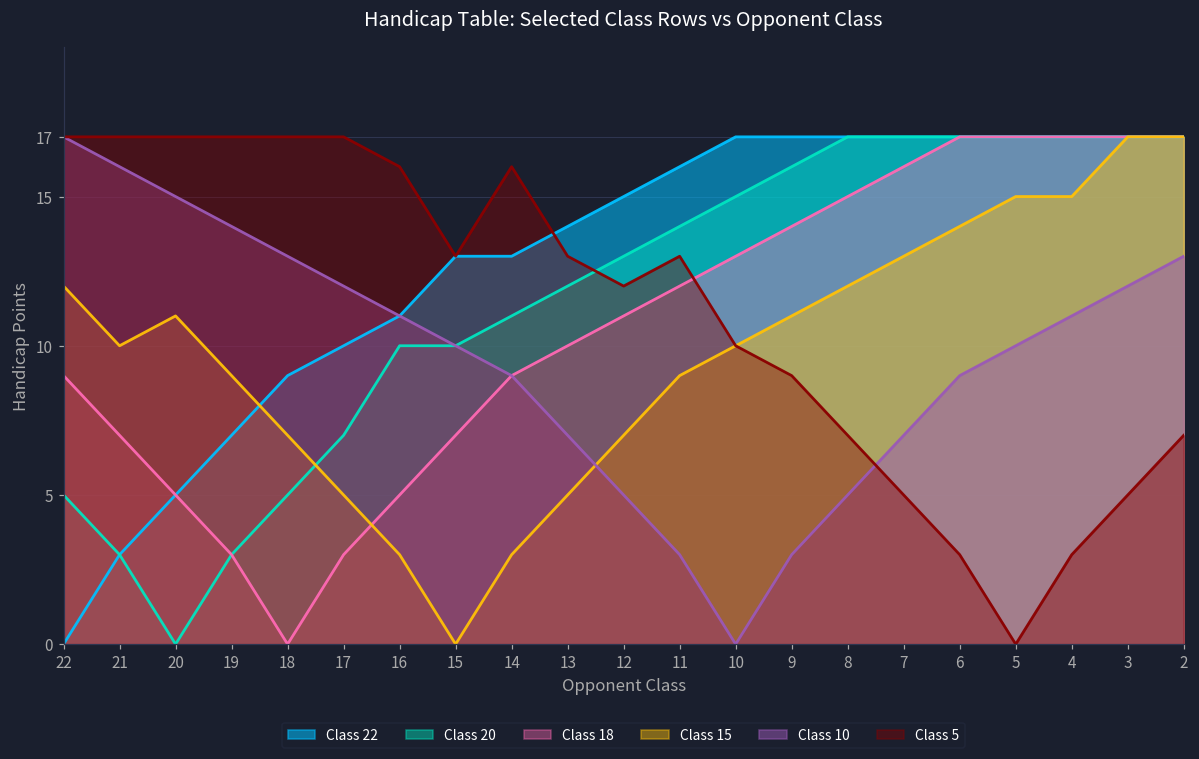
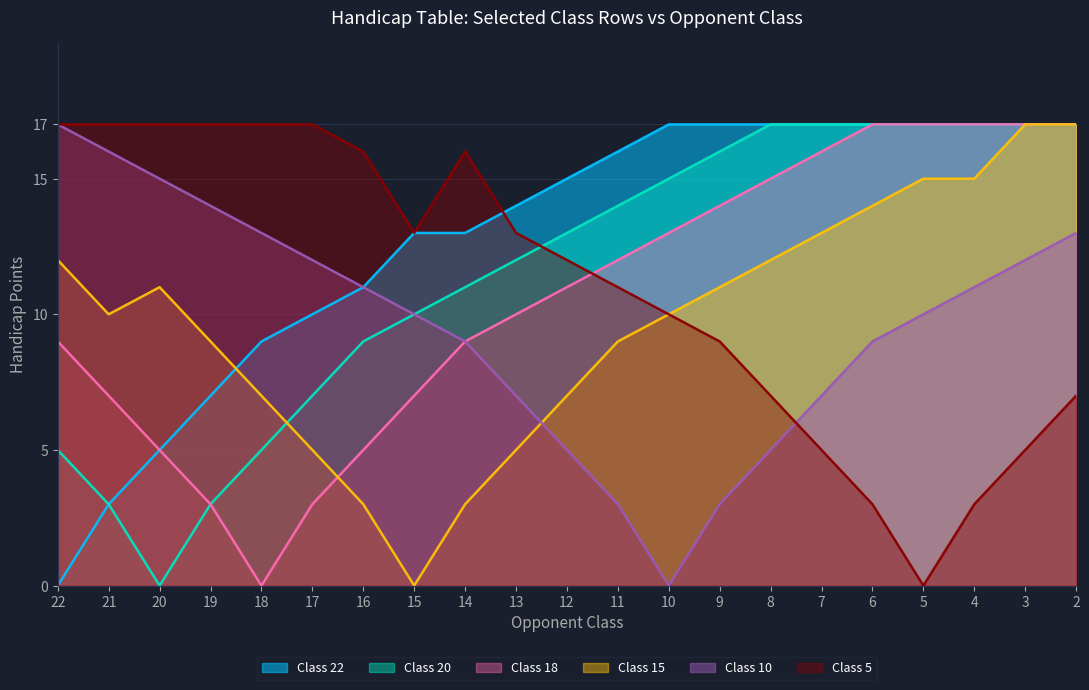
Class 20, 16: 10 -> 9
Class 5, 11: 13 -> 11
